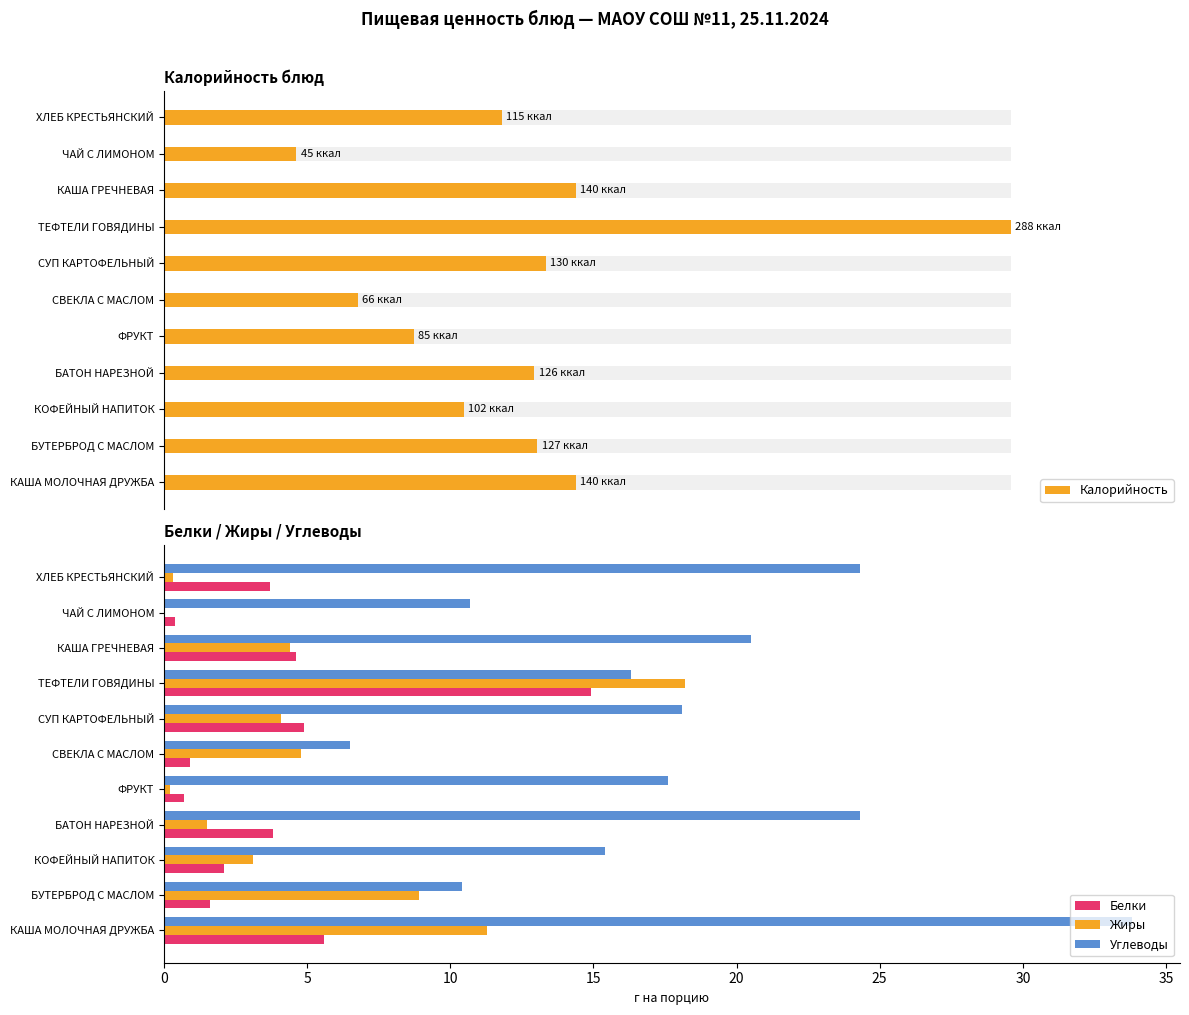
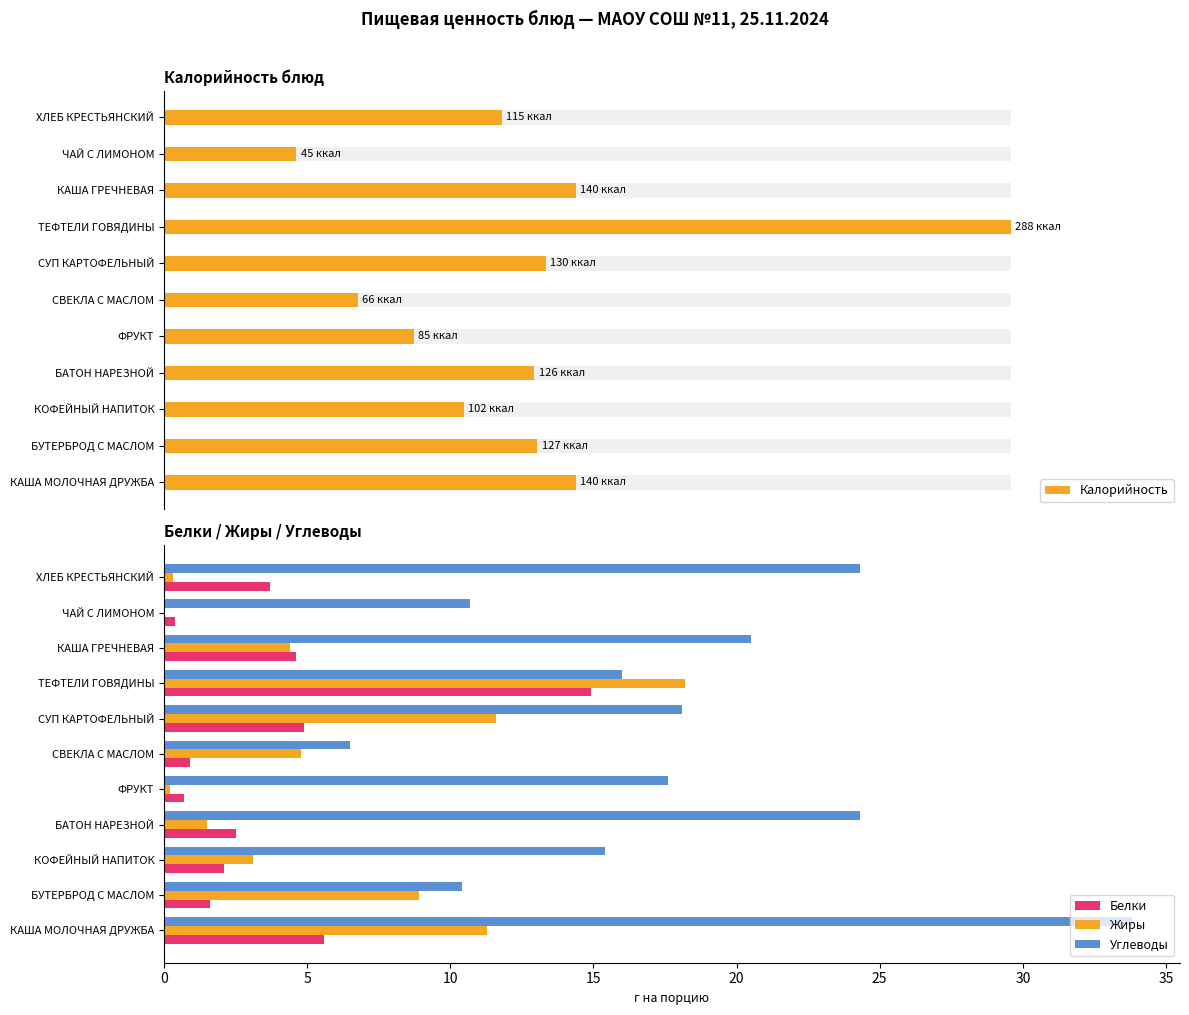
Белки / Жиры / Углеводы, Углеводы, ТЕФТЕЛИ ГОВЯДИНЫ: 16.3 -> 16.0
Белки / Жиры / Углеводы, Жиры, СУП КАРТОФЕЛЬНЫЙ: 4.1 -> 11.6
Белки / Жиры / Углеводы, Белки, БАТОН НАРЕЗНОЙ: 3.8 -> 2.5
